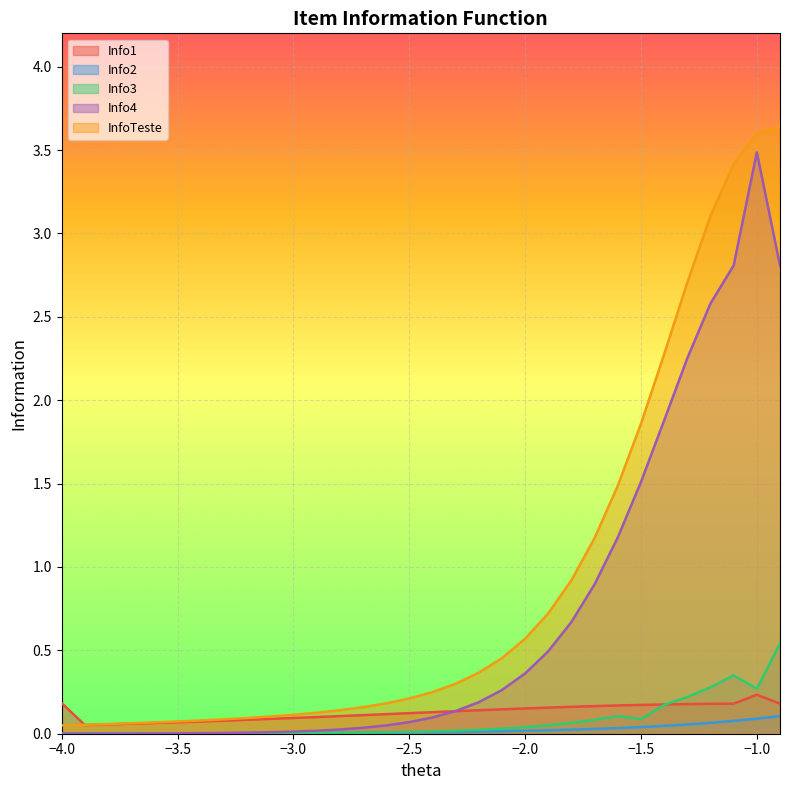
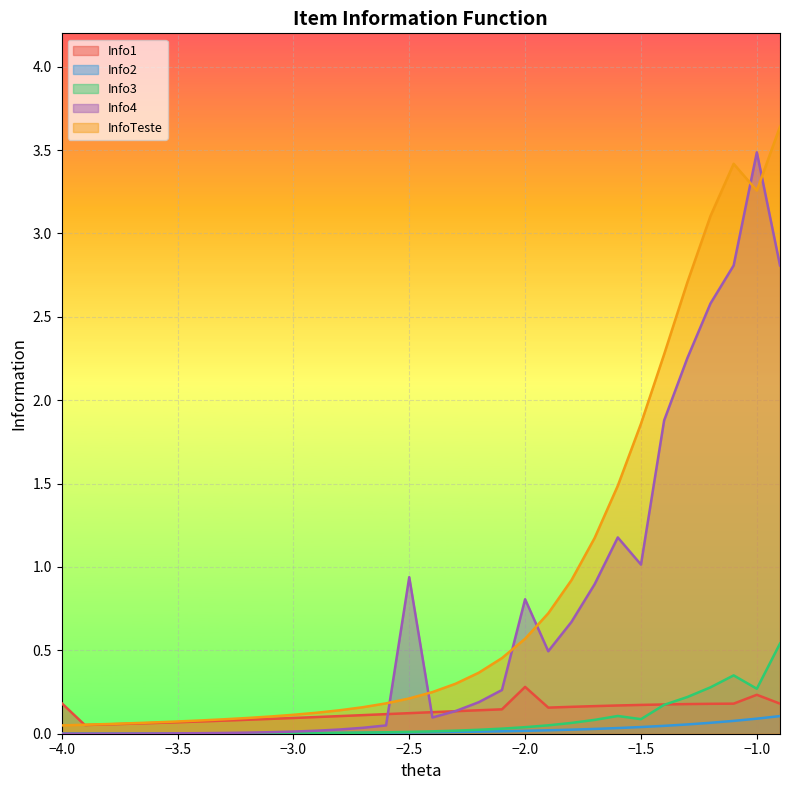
Info4, −2.5: 0.07 -> 0.94
Info1, −2.0: 0.15 -> 0.28
Info4, −2.0: 0.36 -> 0.81
Info4, −1.5: 1.51 -> 1.01
InfoTeste, −1.0: 3.60 -> 3.26
